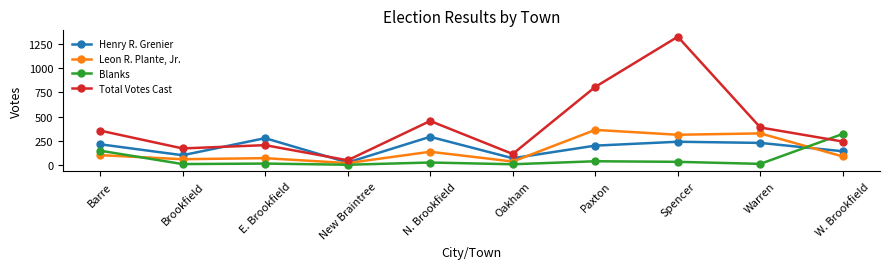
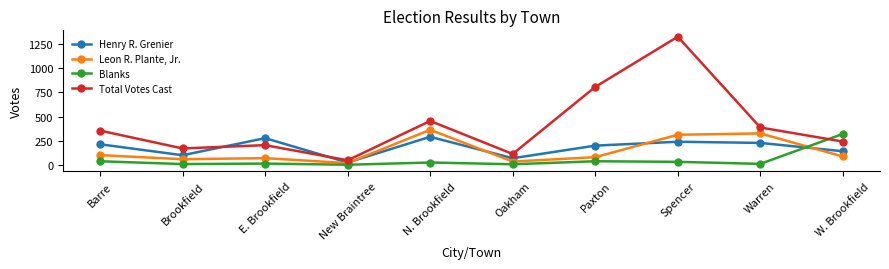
Blanks, Barre: 100 -> 0
Leon R. Plante, Jr., N. Brookfield: 100 -> 400
Leon R. Plante, Jr., Paxton: 400 -> 100
